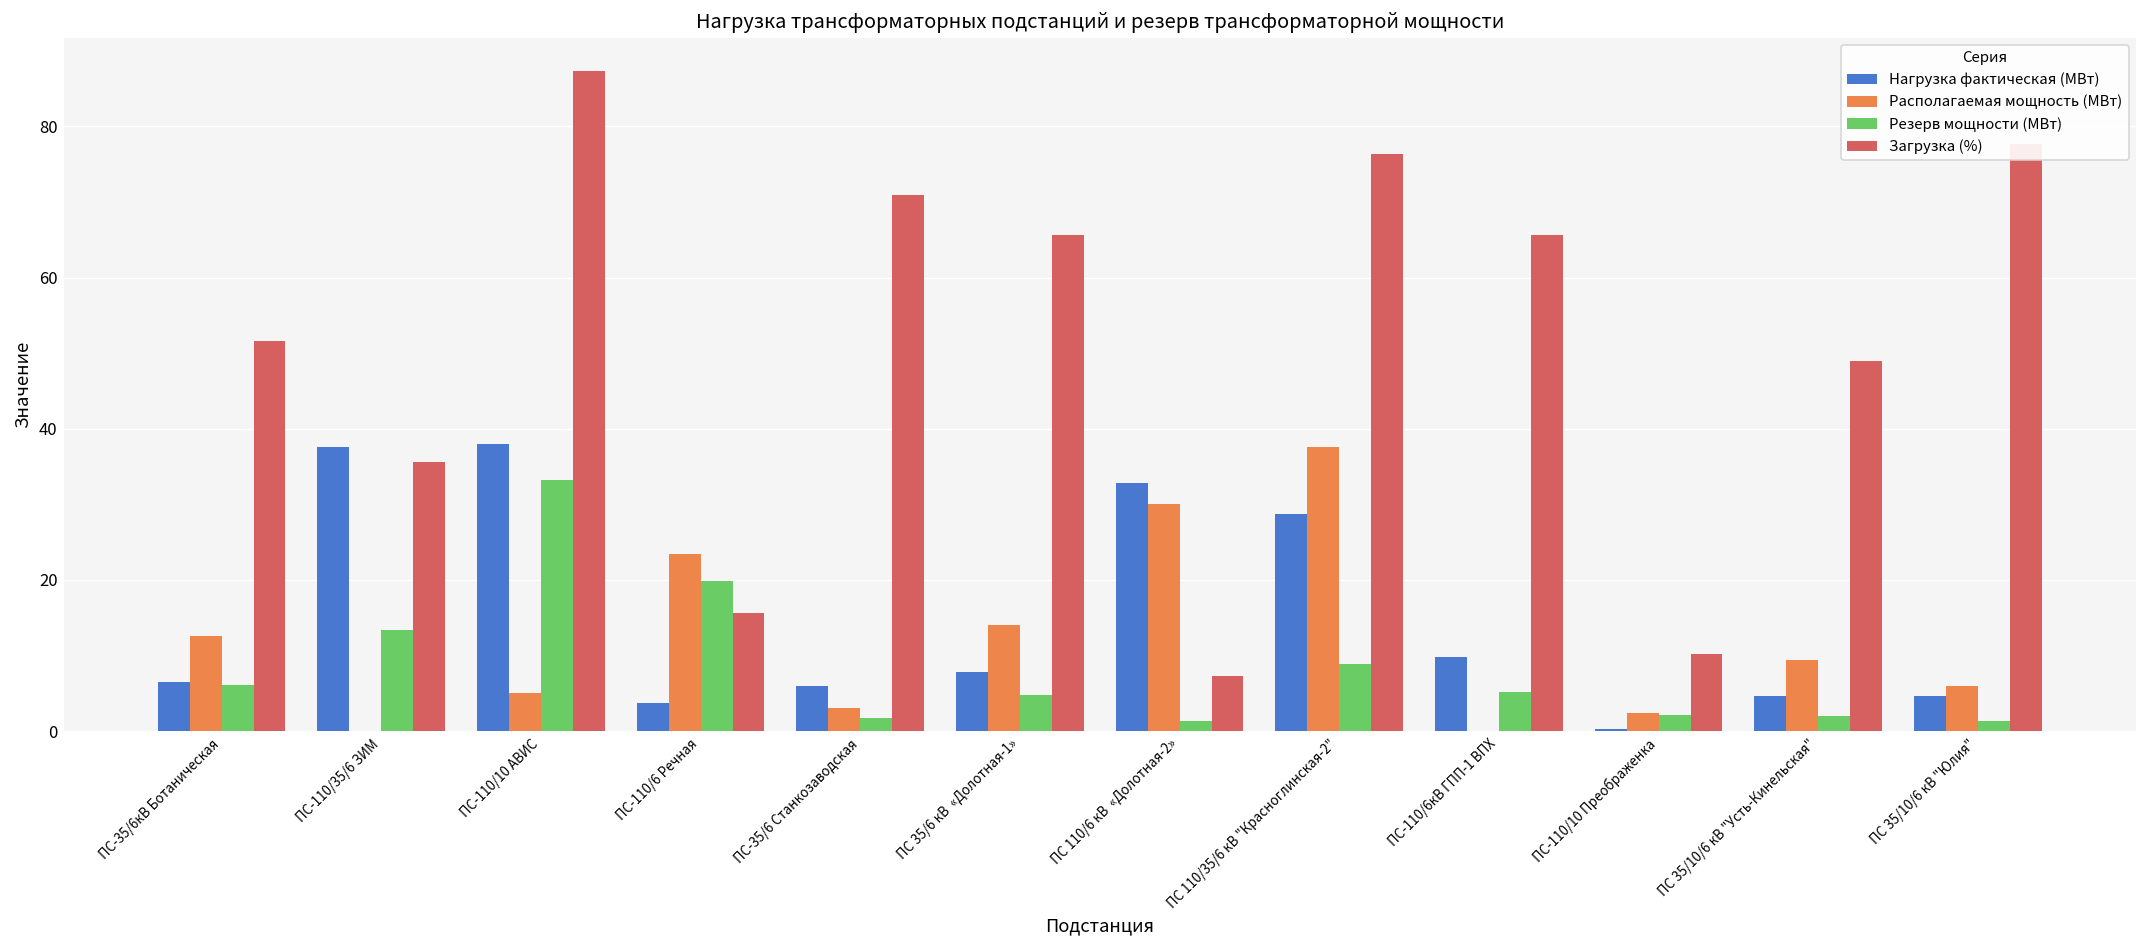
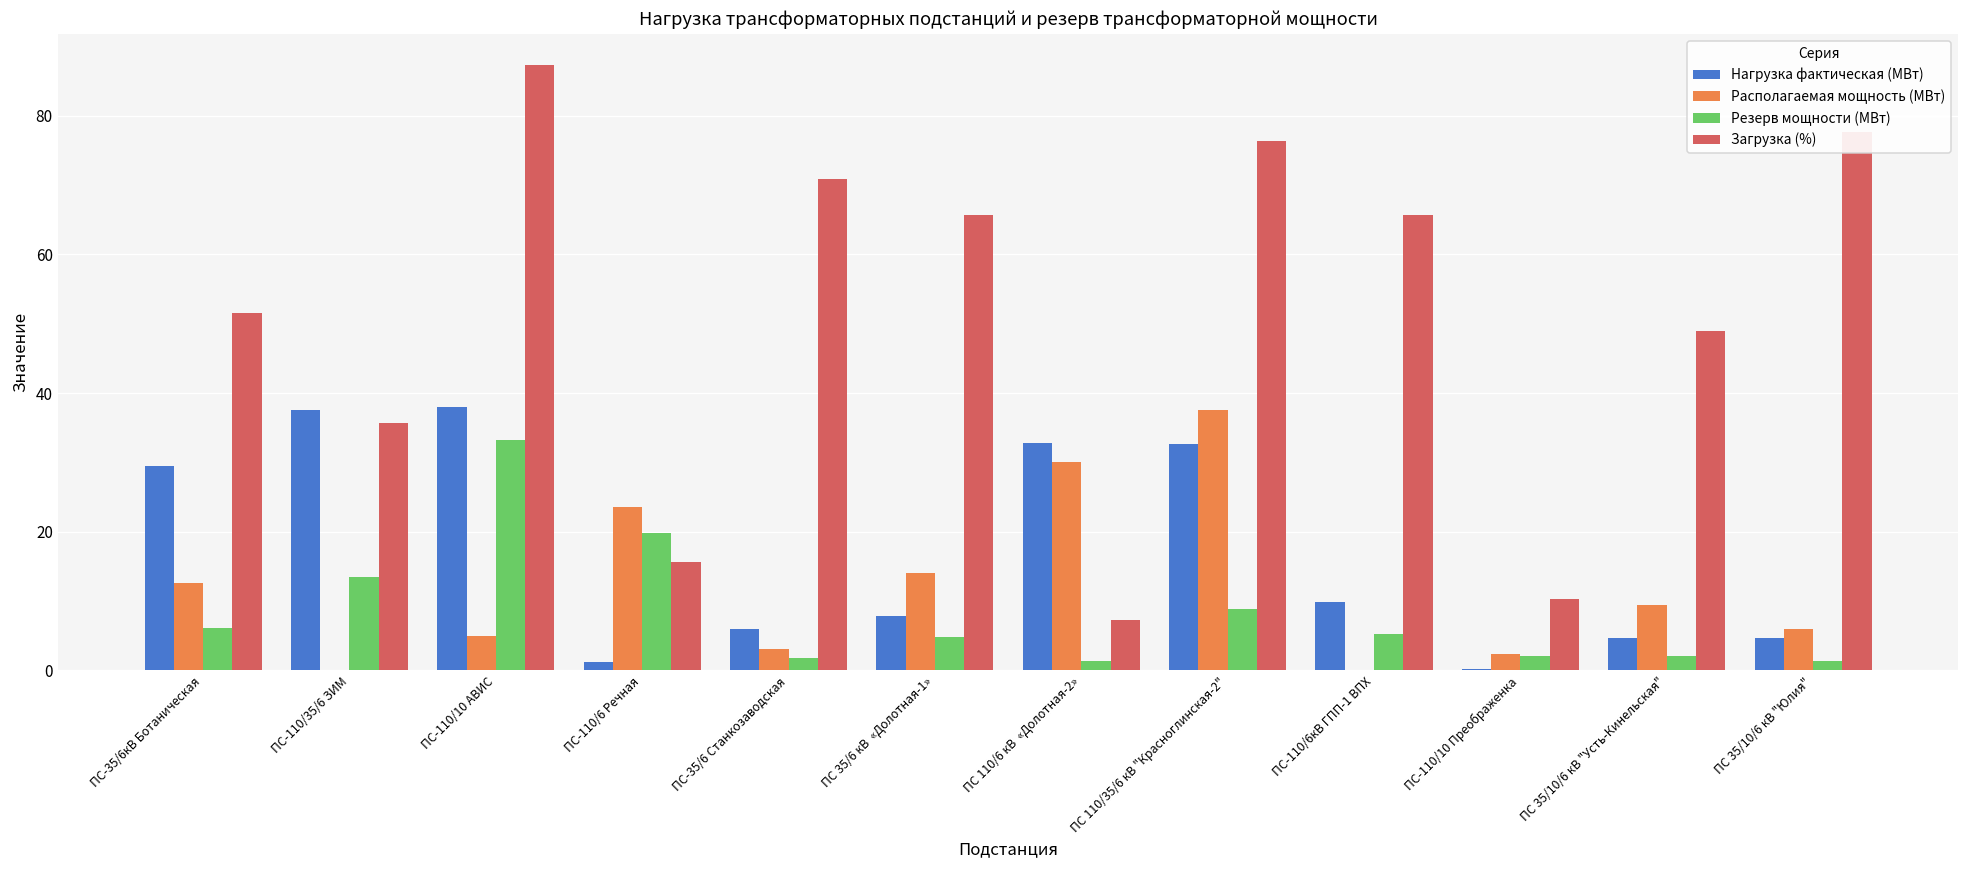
Нагрузка фактическая (МВт), ПС-35/6кВ Ботаническая: 7 -> 29
Нагрузка фактическая (МВт), ПС-110/6 Речная: 4 -> 1
Нагрузка фактическая (МВт), ПС 110/35/6 кВ "Красноглинская-2": 29 -> 33
